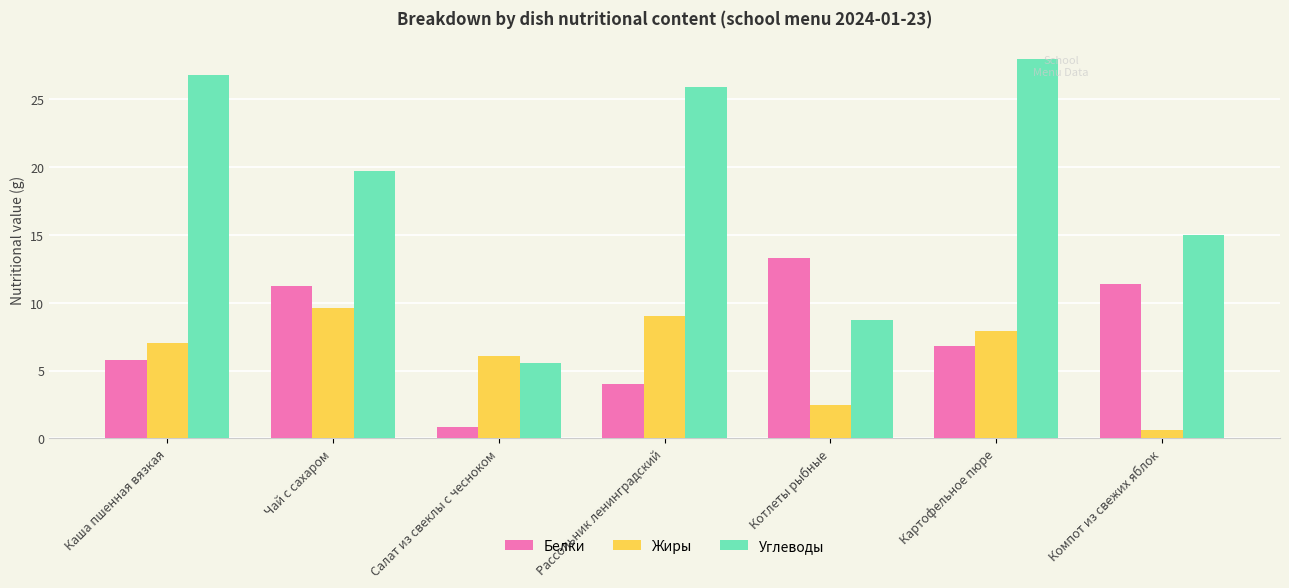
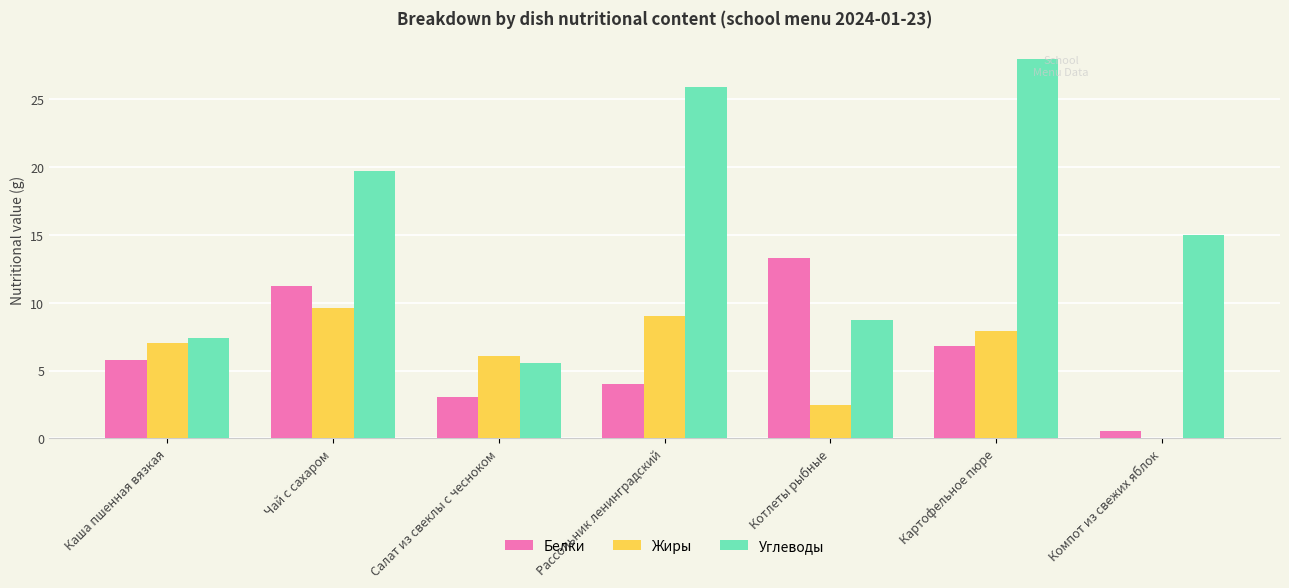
Углеводы, Каша пшенная вязкая: 26.8 -> 7.4
Белки, Салат из свеклы с чесноком: 0.8 -> 3.0
Белки, Компот из свежих яблок: 11.4 -> 0.6
Жиры, Компот из свежих яблок: 0.6 -> 0.0
